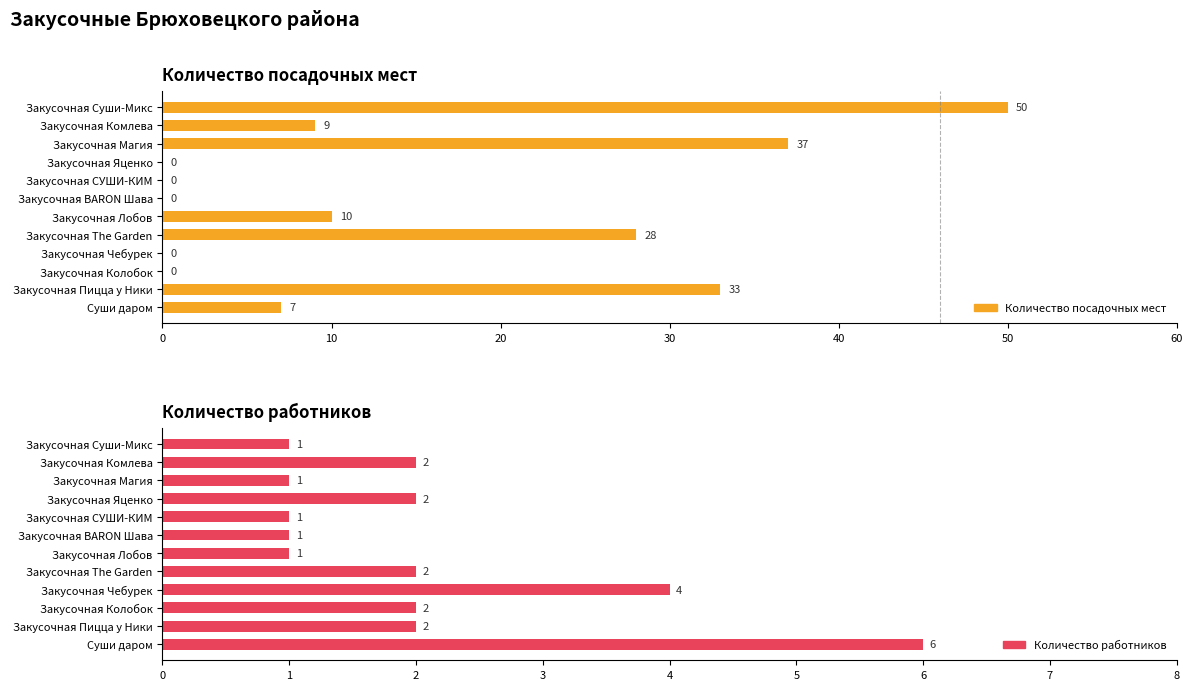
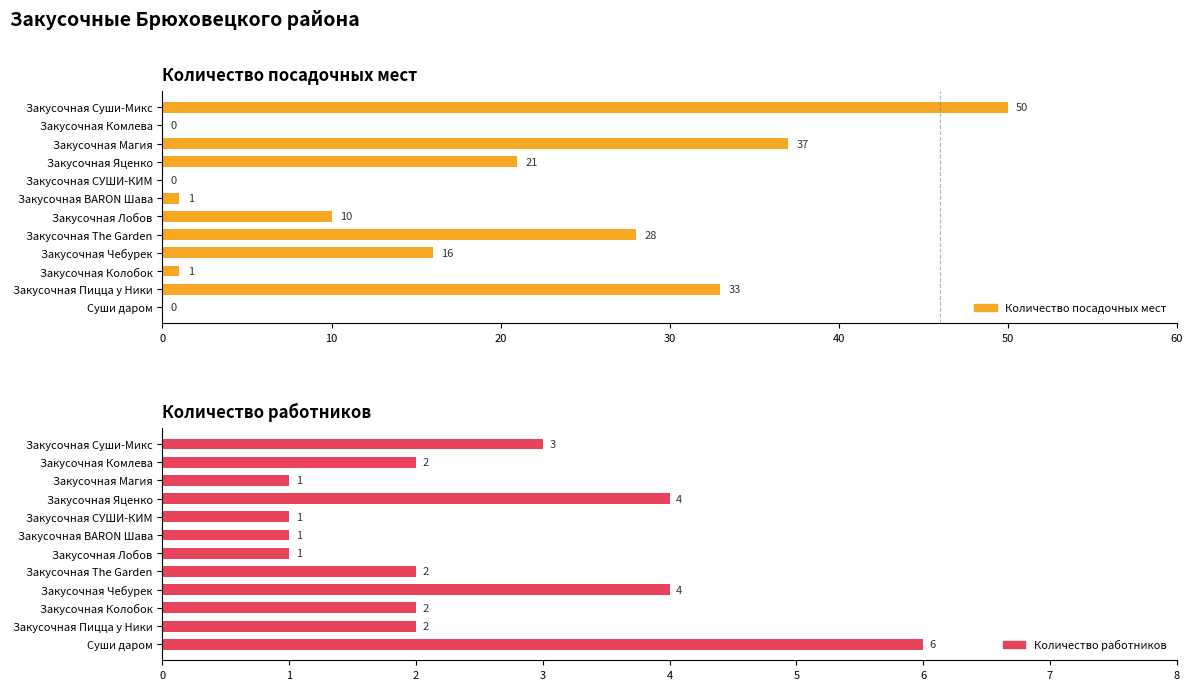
Количество посадочных мест, Закусочная Комлева: 9 -> 0
Количество посадочных мест, Закусочная Яценко: 0 -> 21
Количество посадочных мест, Закусочная BARON Шава: 0 -> 1
Количество посадочных мест, Закусочная Чебурек: 0 -> 16
Количество посадочных мест, Закусочная Колобок: 0 -> 1
Количество посадочных мест, Суши даром: 7 -> 0
Количество работников, Закусочная Суши-Микс: 1 -> 3
Количество работников, Закусочная Яценко: 2 -> 4
